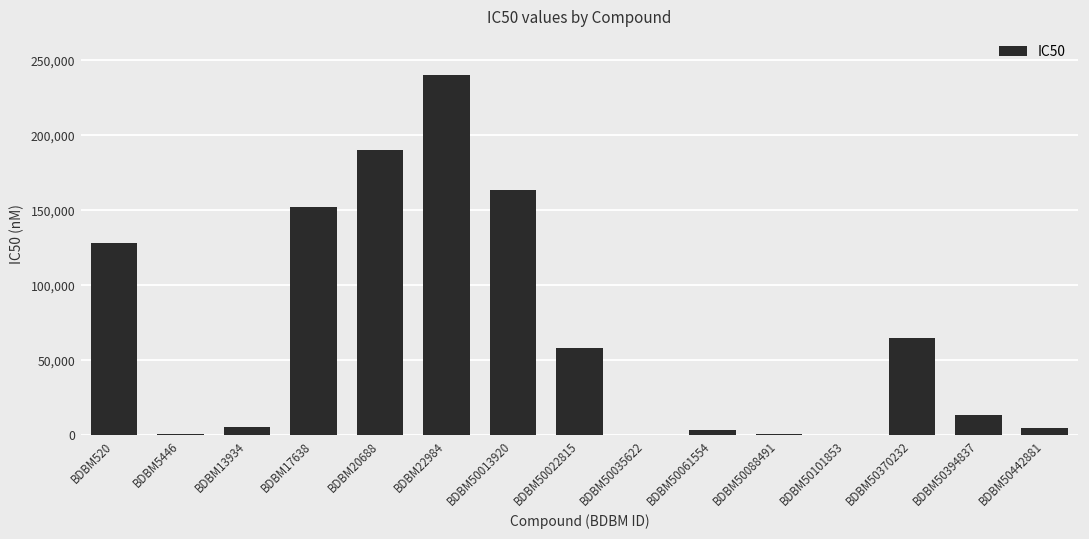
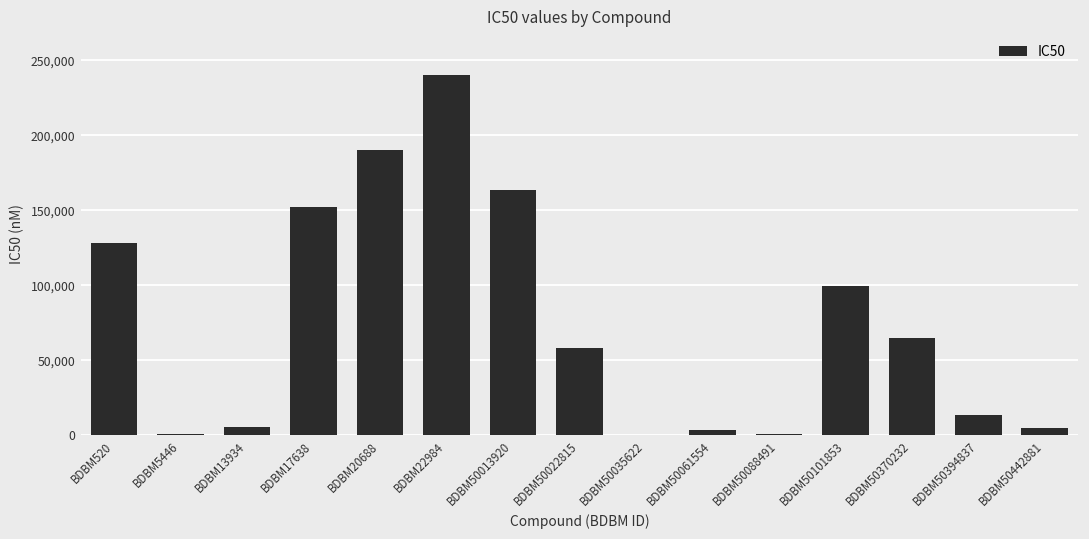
BDBM50101853: 0 -> 100,000
